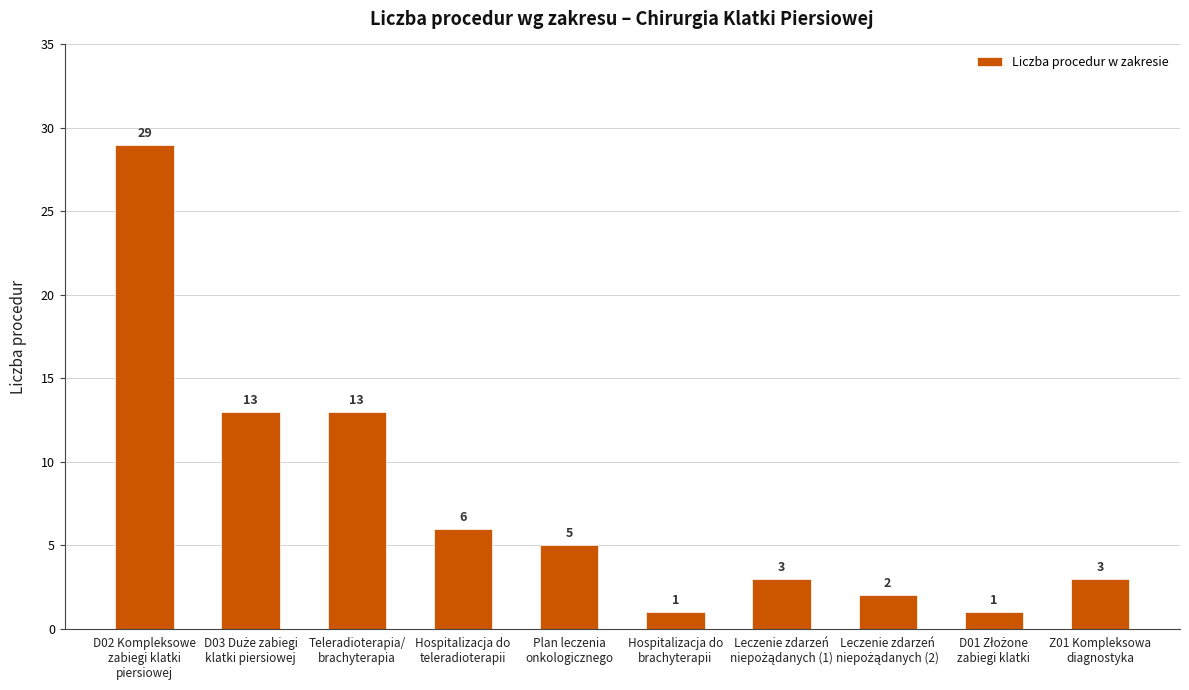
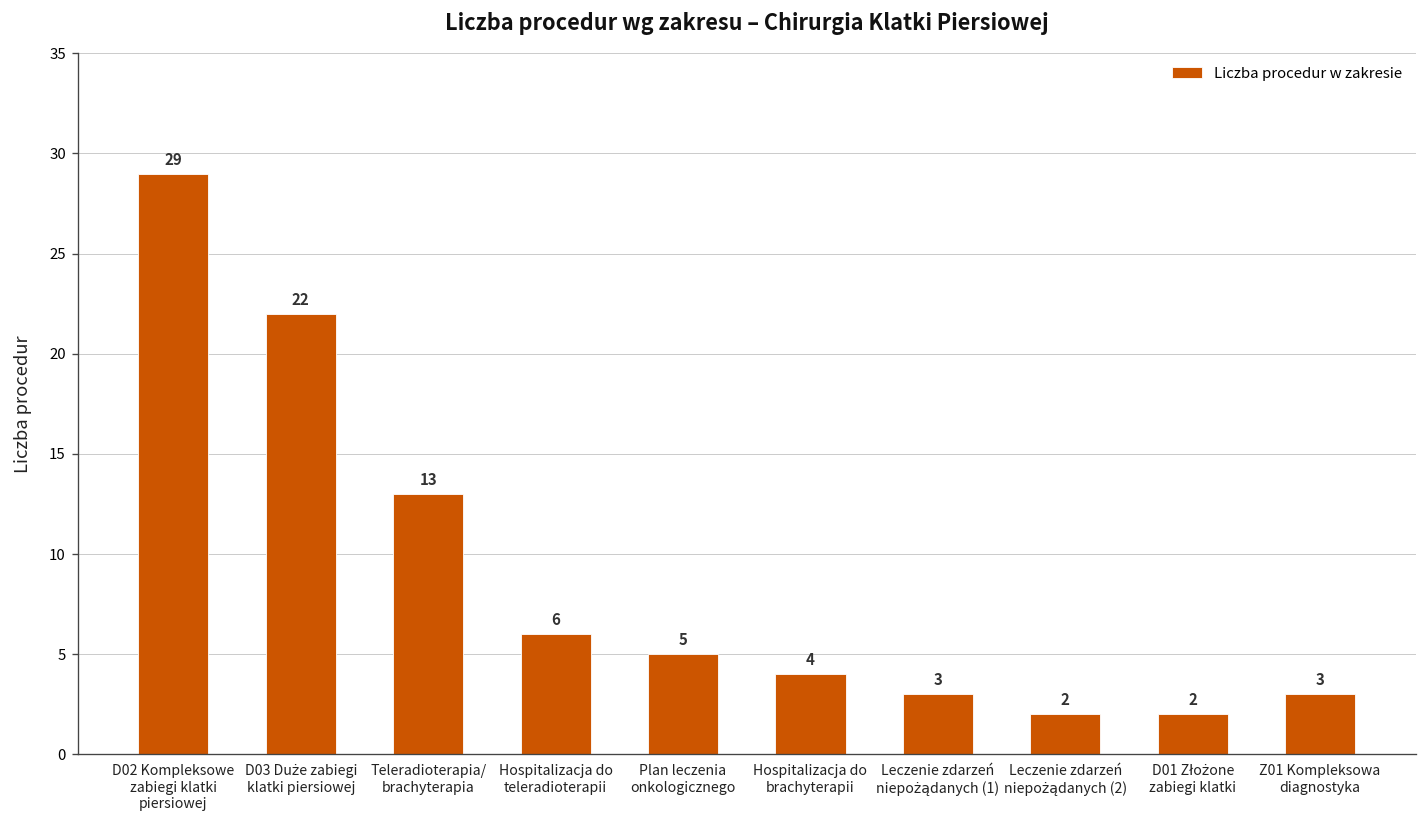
D03 Duże zabiegi klatki piersiowej: 13 -> 22
Hospitalizacja do brachyterapii: 1 -> 4
D01 Złożone zabiegi klatki: 1 -> 2
